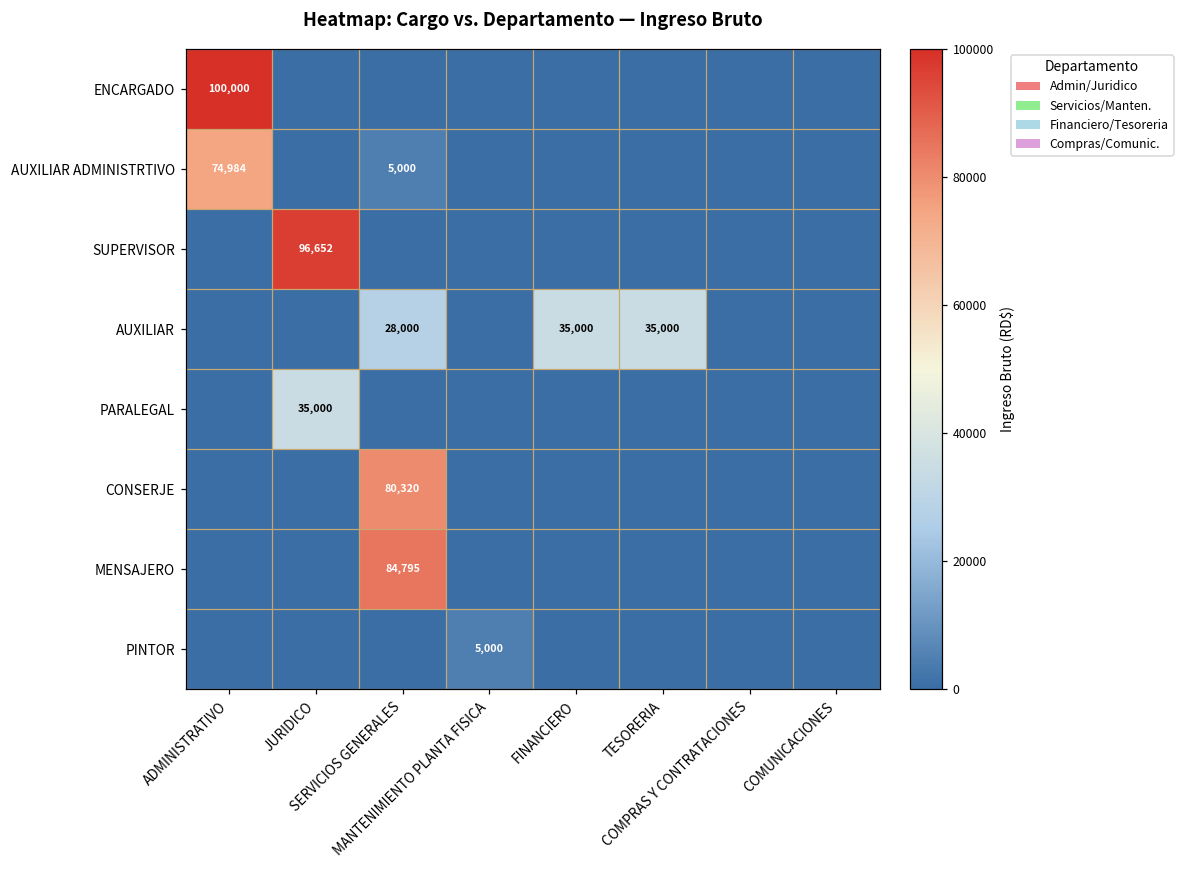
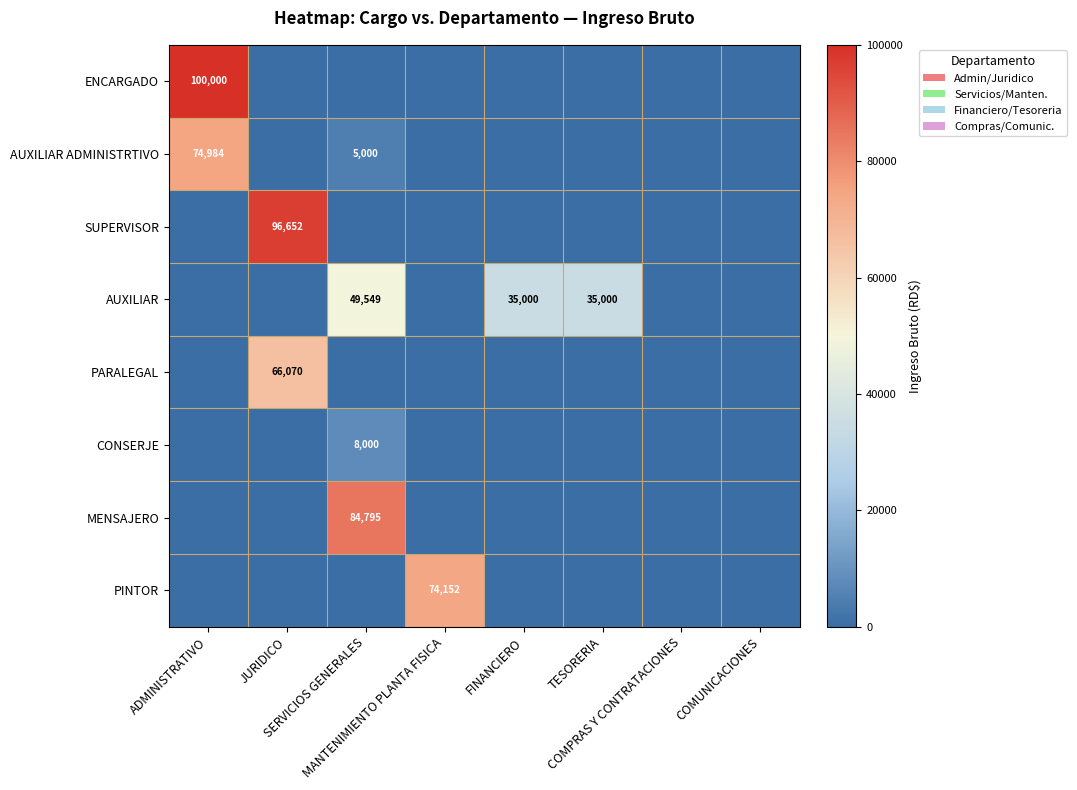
AUXILIAR, SERVICIOS GENERALES: 28,000 -> 49,549
PARALEGAL, JURIDICO: 35,000 -> 66,070
CONSERJE, SERVICIOS GENERALES: 80,320 -> 8,000
PINTOR, MANTENIMIENTO PLANTA FISICA: 5,000 -> 74,152
